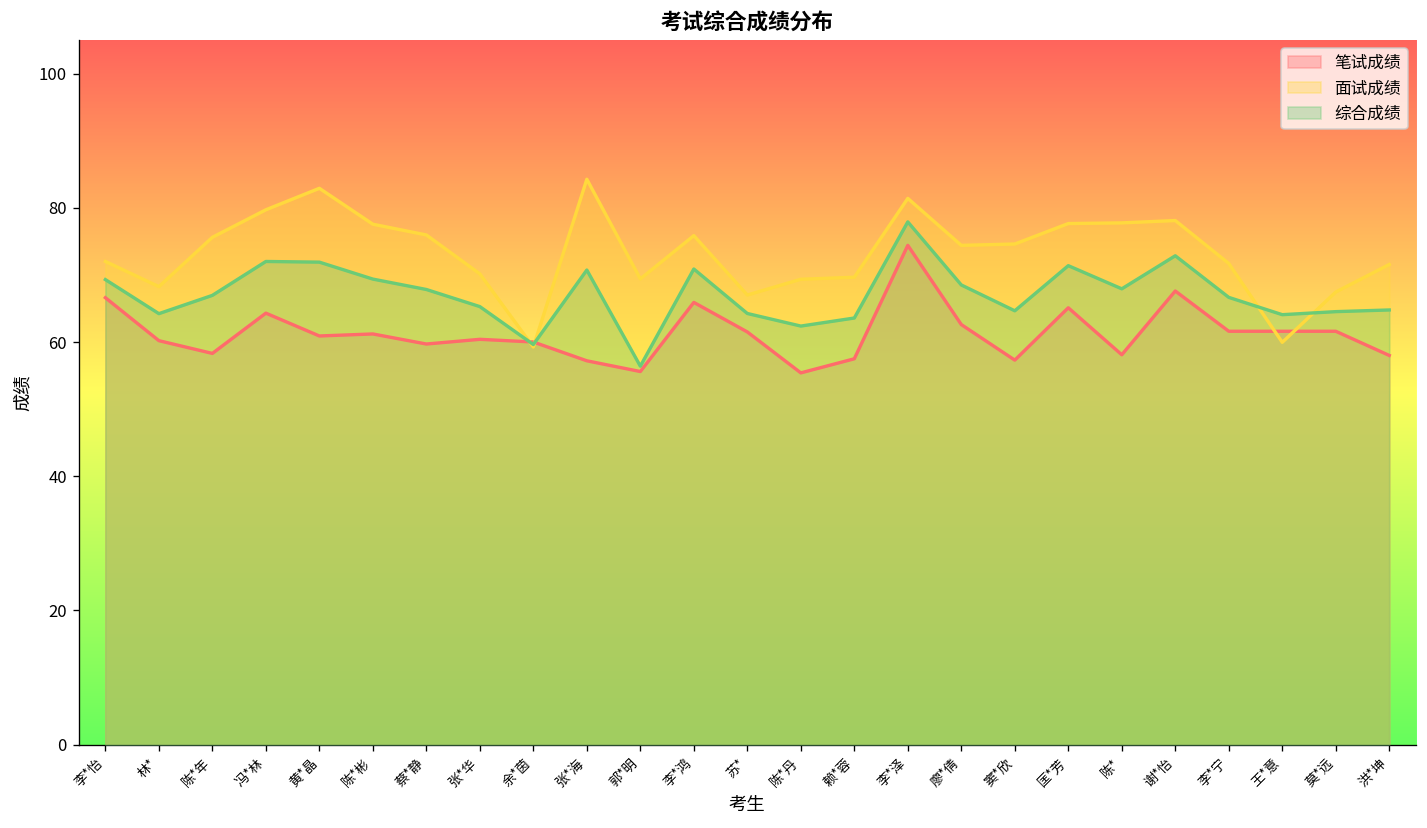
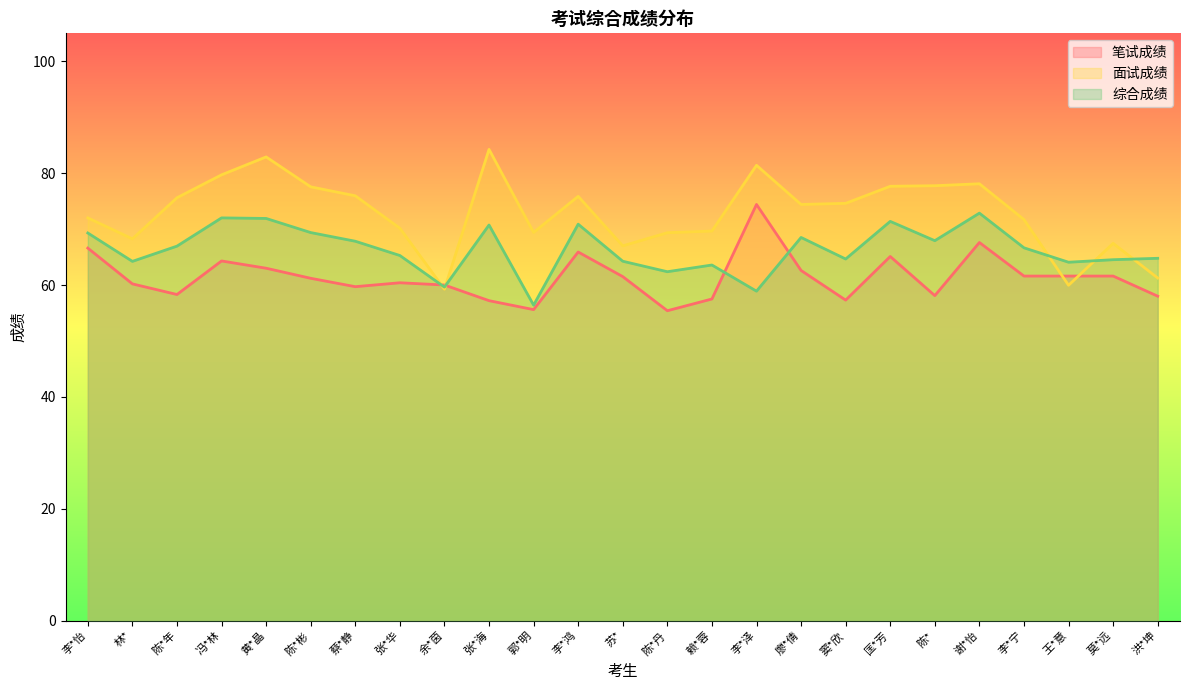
笔试成绩, 黄*晶: 61 -> 63
综合成绩, 李*泽: 78 -> 59
面试成绩, 洪*坤: 72 -> 61
